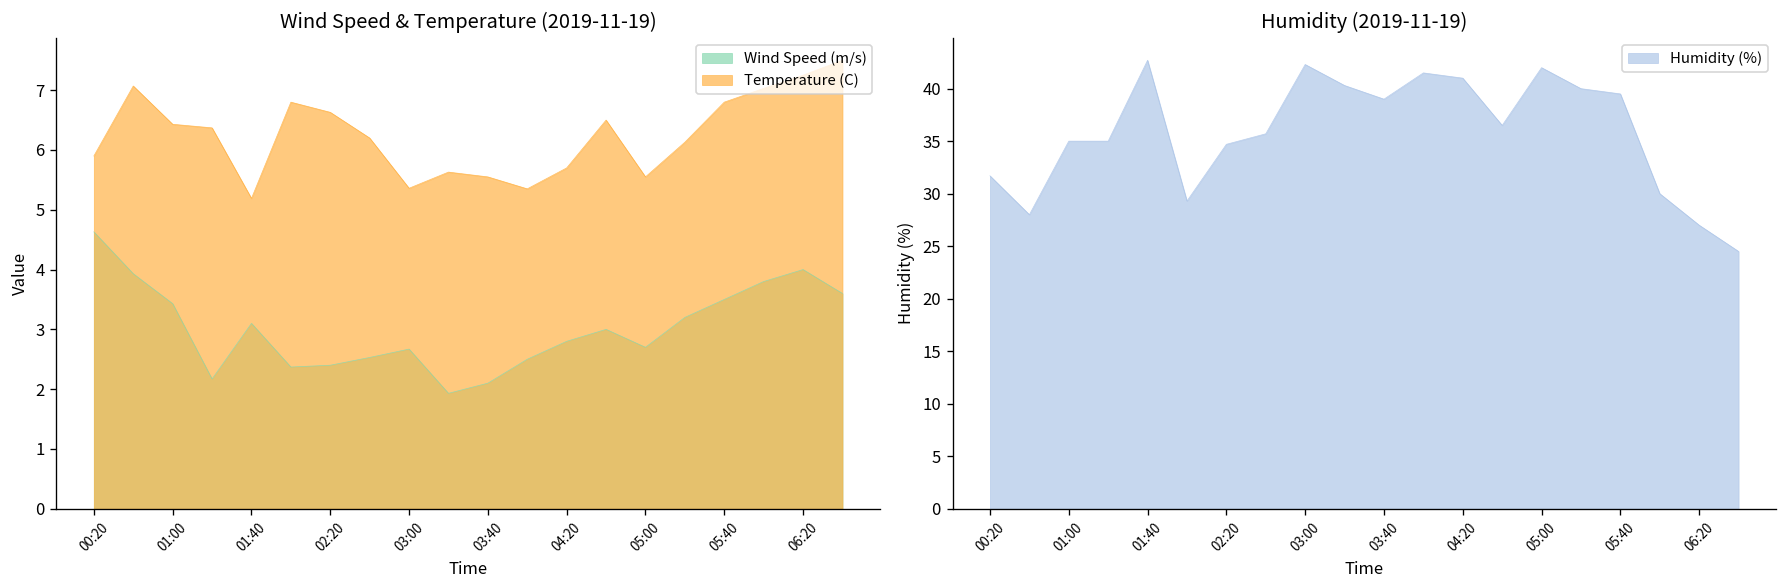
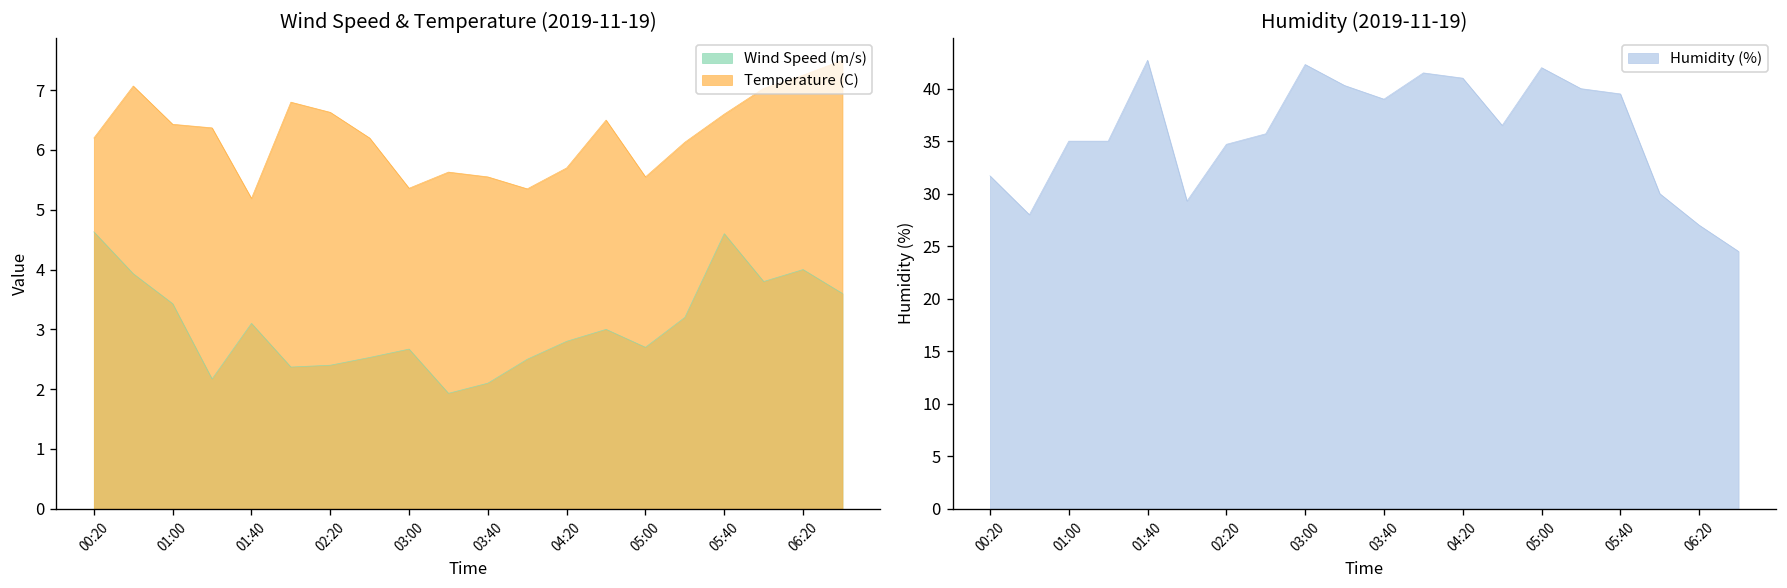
Wind Speed & Temperature (2019-11-19), Temperature (C), 00:20: 5.9 -> 6.2
Wind Speed & Temperature (2019-11-19), Wind Speed (m/s), 05:40: 3.5 -> 4.6
Wind Speed & Temperature (2019-11-19), Temperature (C), 05:40: 6.8 -> 6.6
